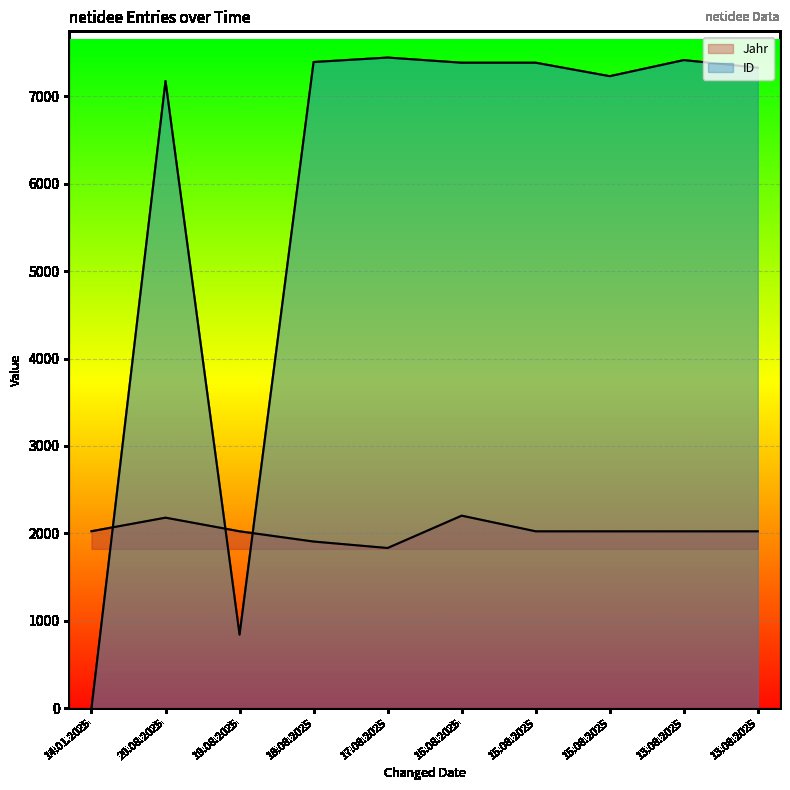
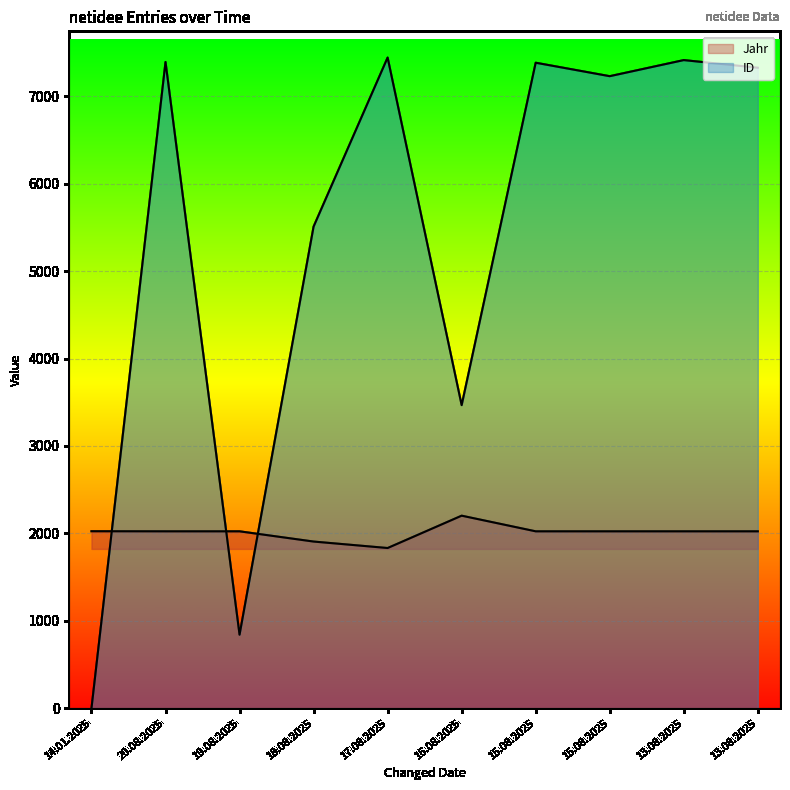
Jahr, 20.08.2025: 2200 -> 2000
ID, 20.08.2025: 7200 -> 7400
ID, 18.08.2025: 7400 -> 5500
ID, 16.08.2025: 7400 -> 3500
